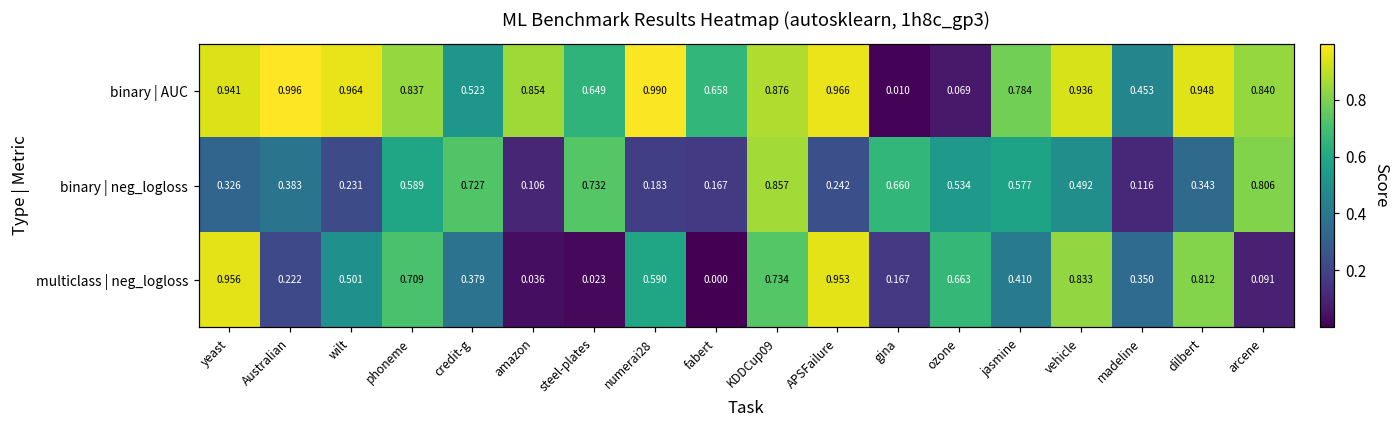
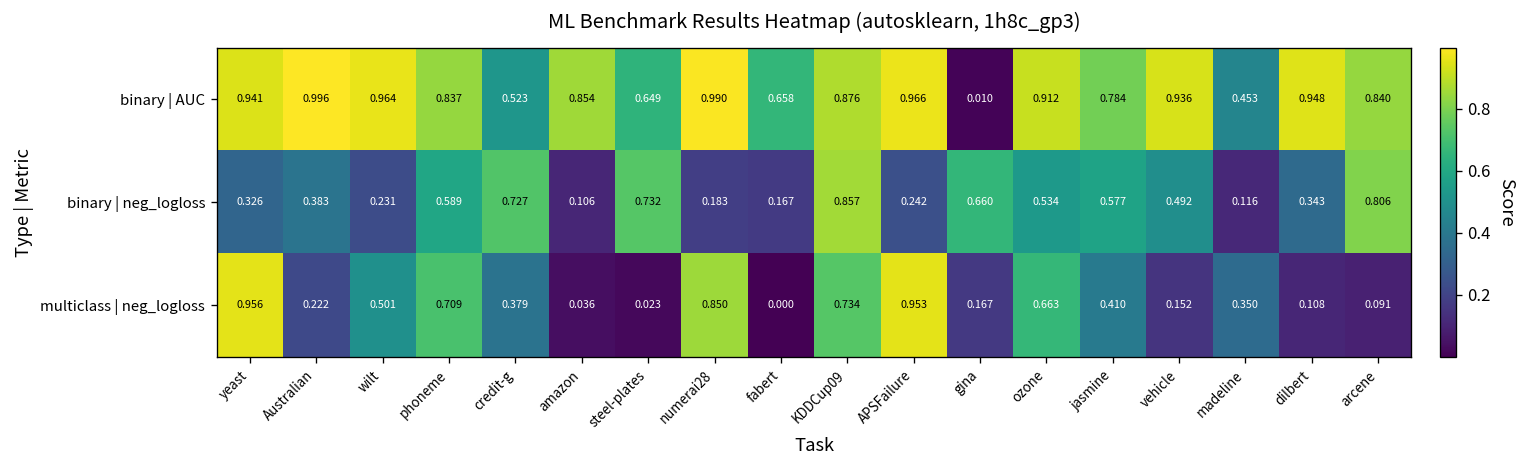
binary | AUC, ozone: 0.069 -> 0.912
multiclass | neg_logloss, numerai28: 0.590 -> 0.850
multiclass | neg_logloss, vehicle: 0.833 -> 0.152
multiclass | neg_logloss, dilbert: 0.812 -> 0.108
